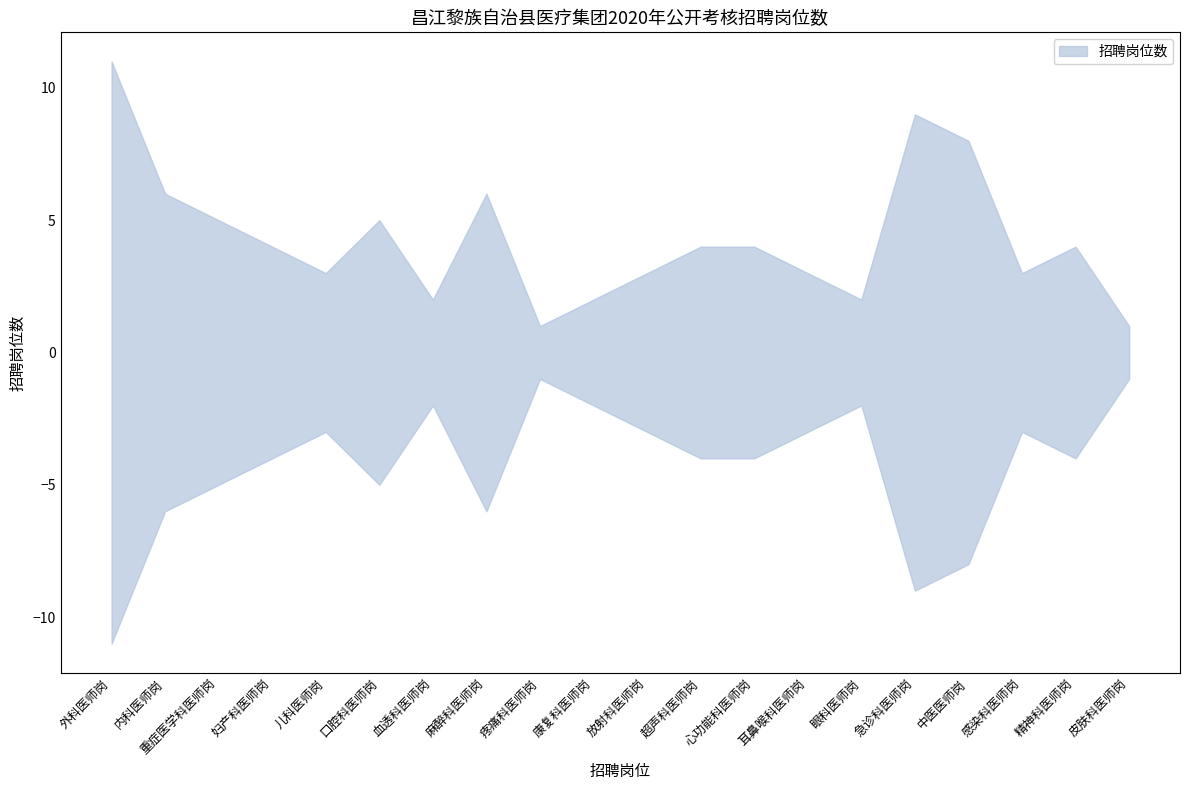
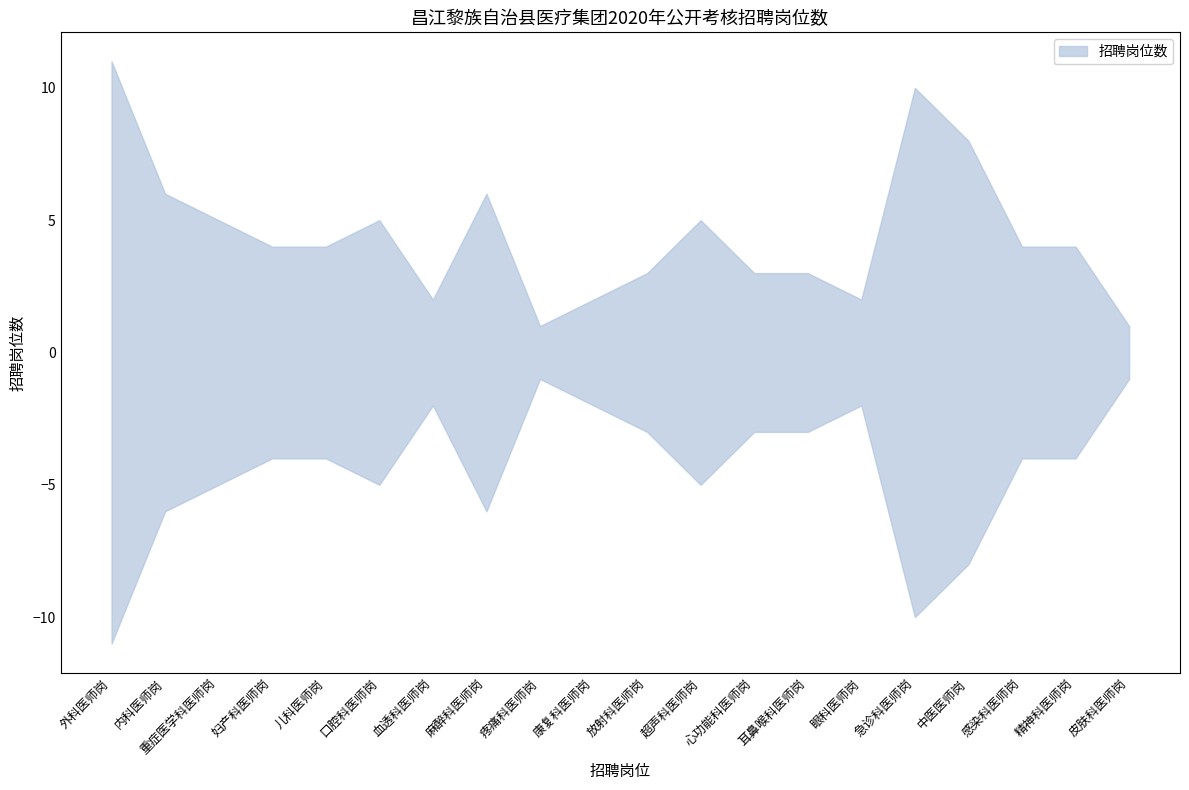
儿科医师岗: 3 -> 4
超声科医师岗: 4 -> 5
心功能科医师岗: 4 -> 3
急诊科医师岗: 9 -> 10
感染科医师岗: 3 -> 4
